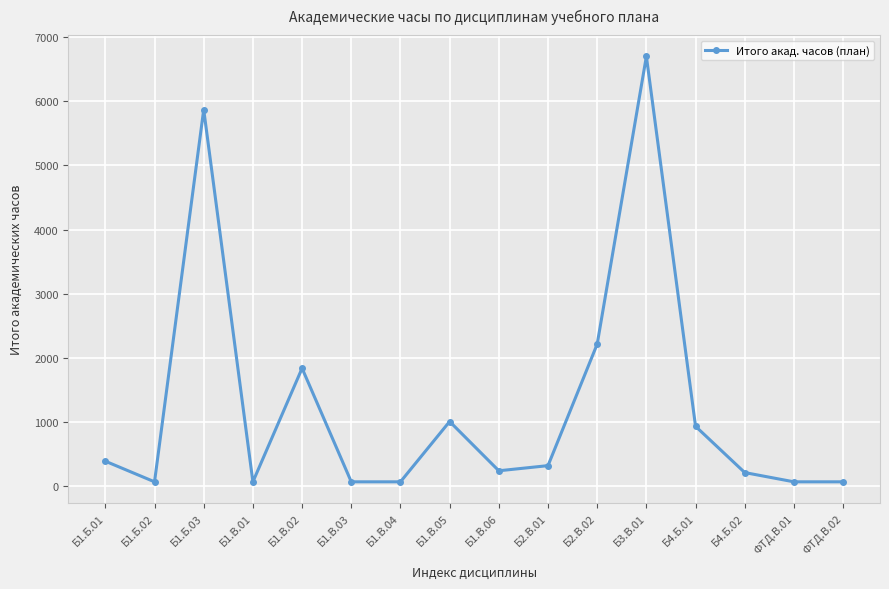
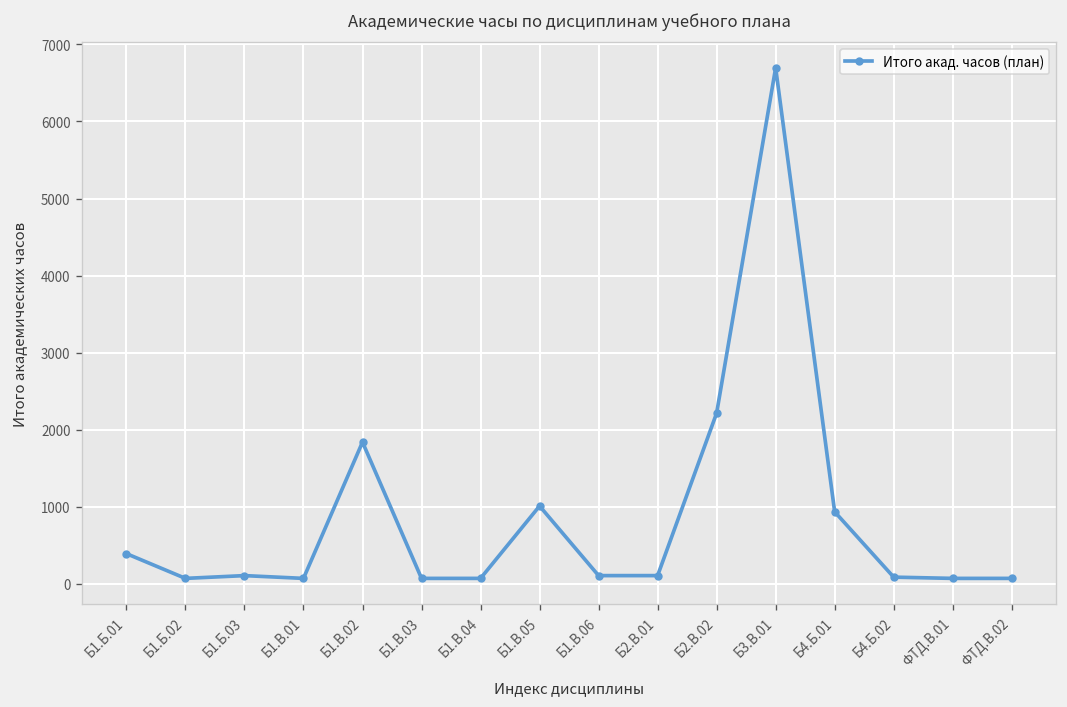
Б1.Б.03: 5900 -> 100
Б1.В.06: 200 -> 100
Б2.В.01: 300 -> 100
Б4.Б.02: 200 -> 100
